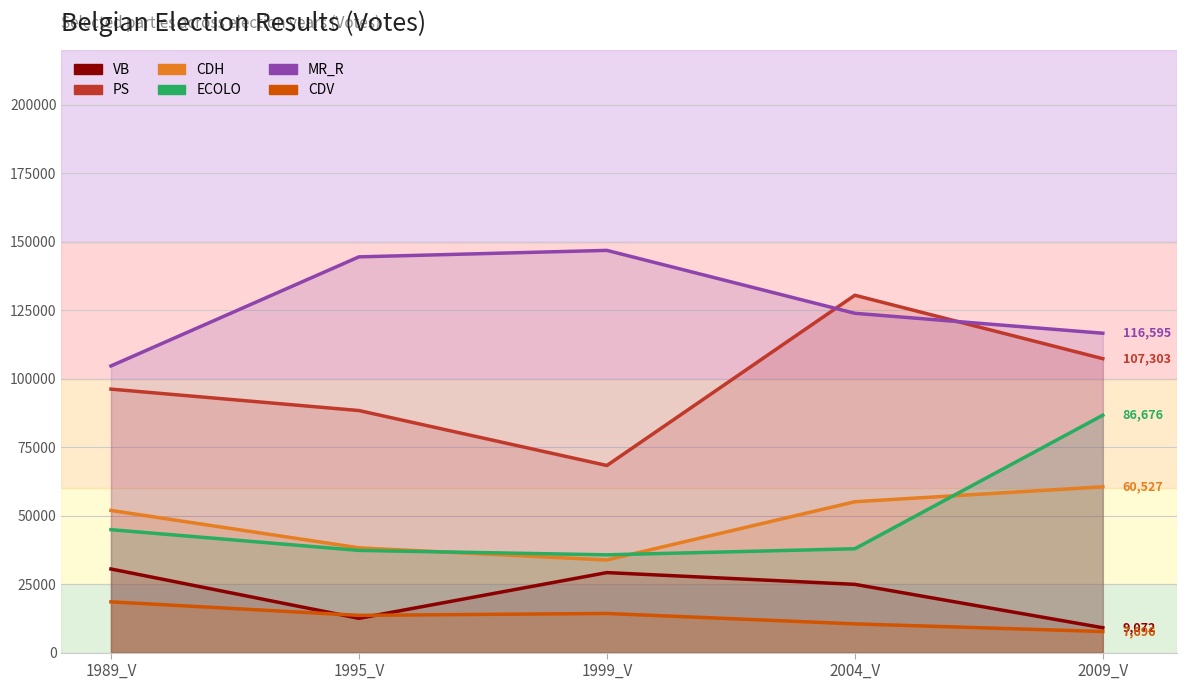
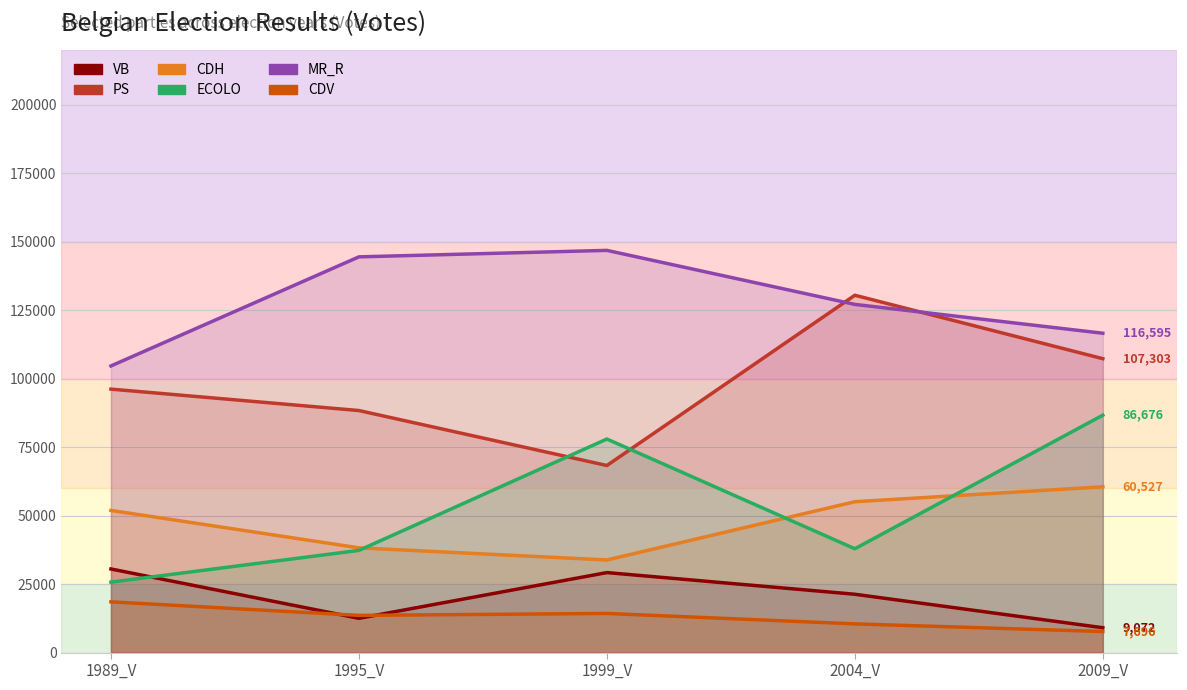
ECOLO, 1989_V: 45000 -> 26000
ECOLO, 1999_V: 36000 -> 78000
VB, 2004_V: 25000 -> 21000
MR_R, 2004_V: 124000 -> 127000
